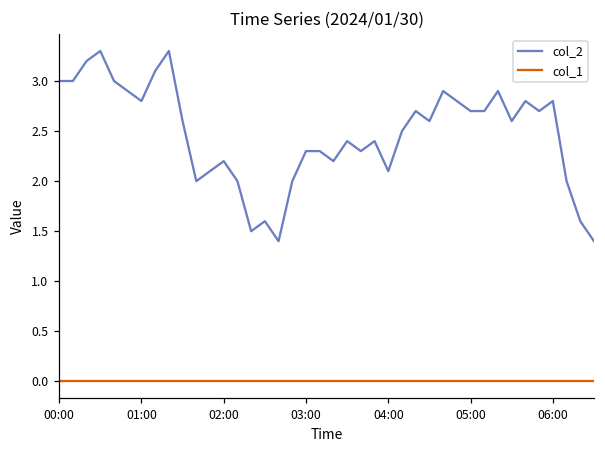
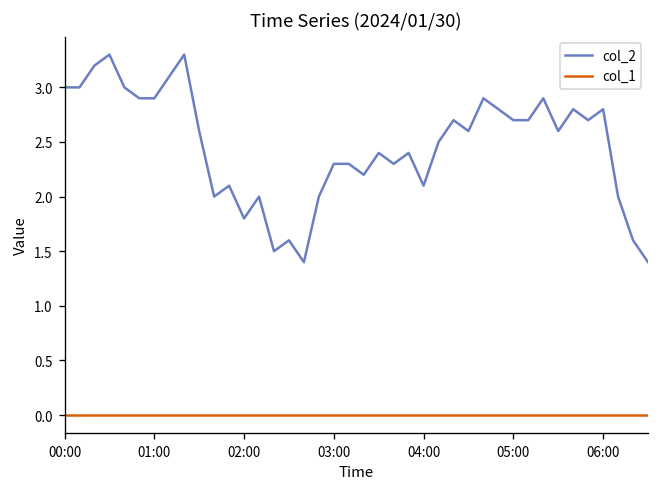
col_2, 01:00: 2.8 -> 2.9
col_2, 02:00: 2.2 -> 1.8
